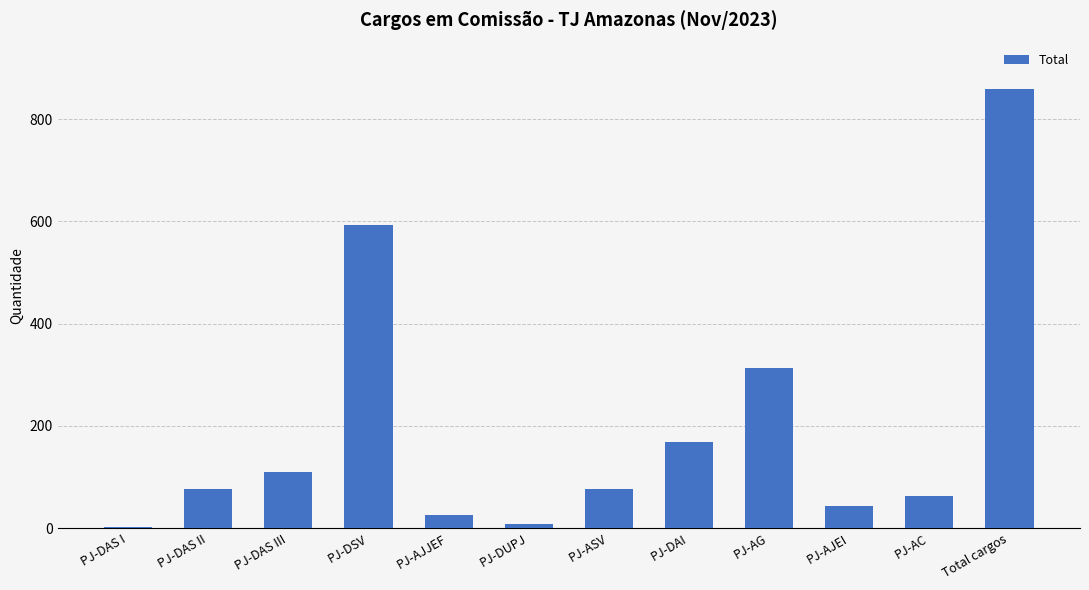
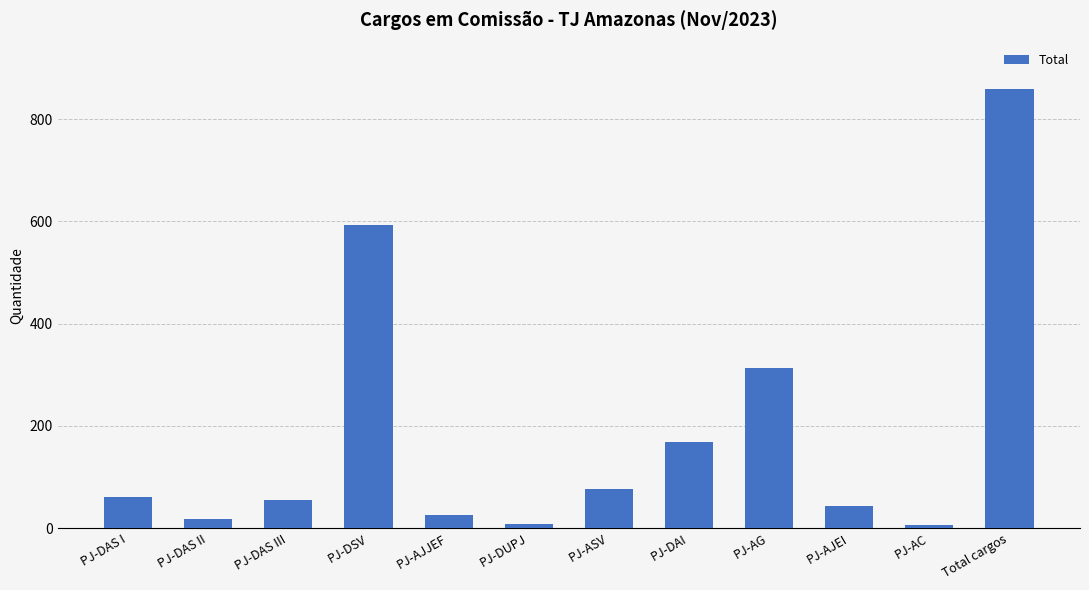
PJ-DAS I: 0 -> 60
PJ-DAS II: 80 -> 20
PJ-DAS III: 110 -> 50
PJ-AC: 60 -> 10
